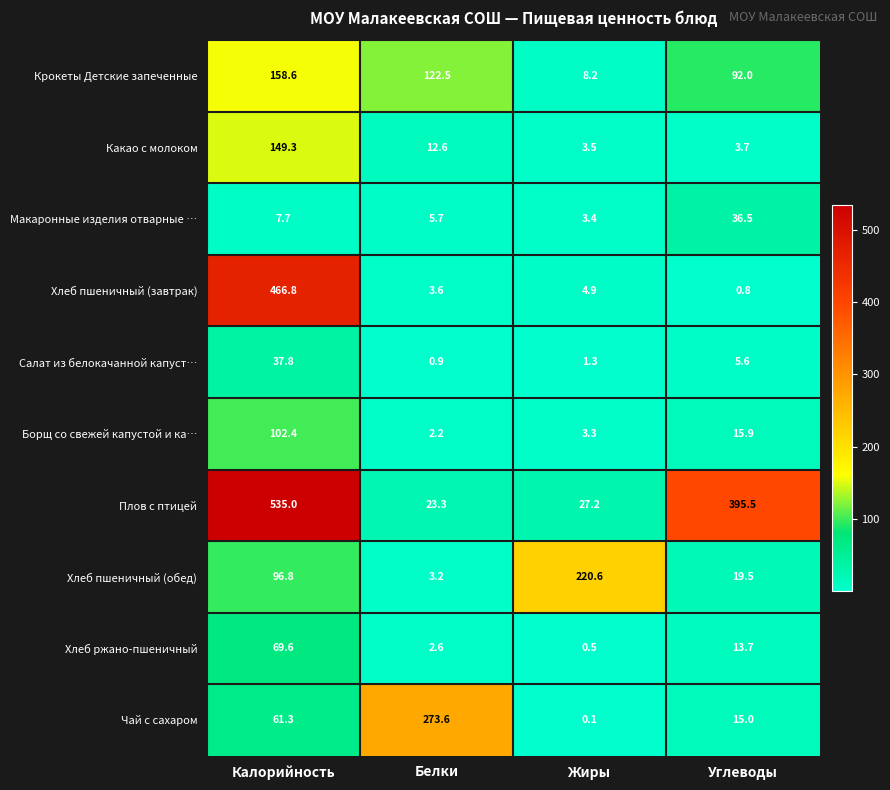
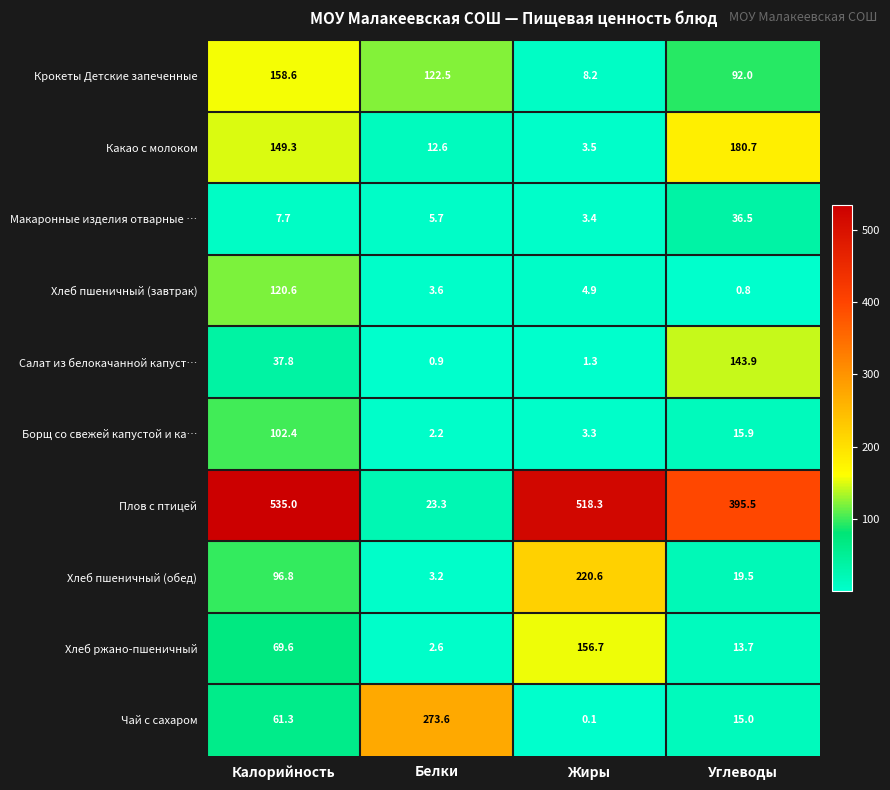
Какао с молоком, Углеводы: 3.7 -> 180.7
Хлеб пшеничный (завтрак), Калорийность: 466.8 -> 120.6
Салат из белокачанной капуст…, Углеводы: 5.6 -> 143.9
Плов с птицей, Жиры: 27.2 -> 518.3
Хлеб ржано-пшеничный, Жиры: 0.5 -> 156.7
